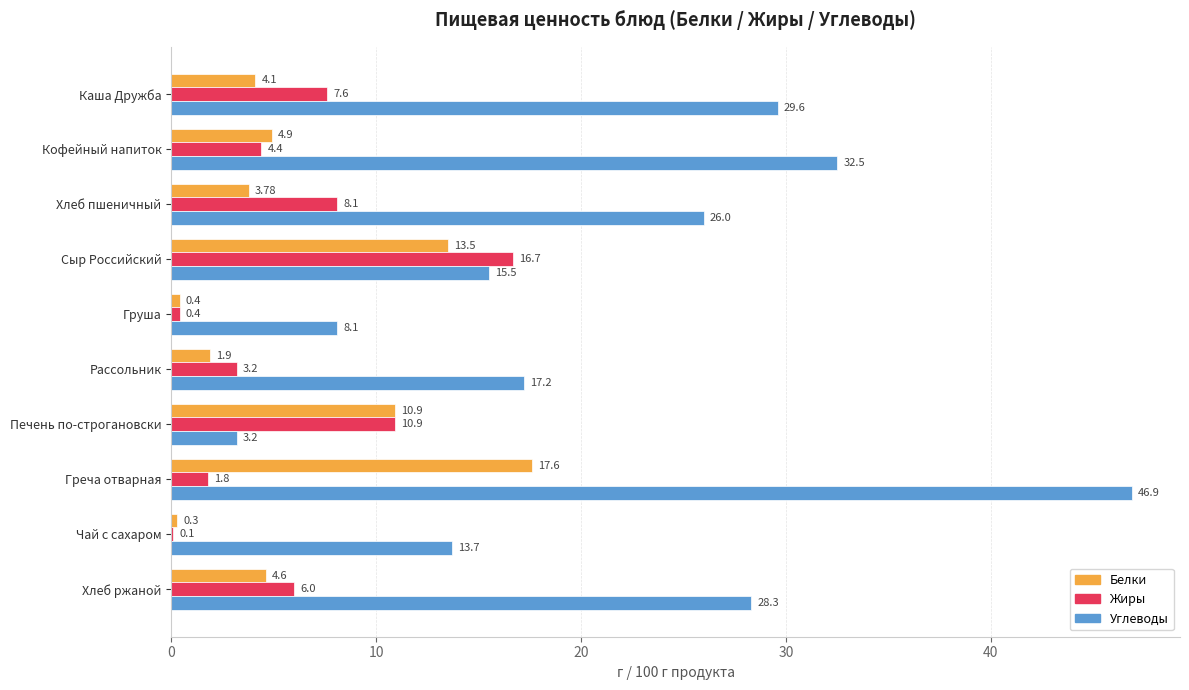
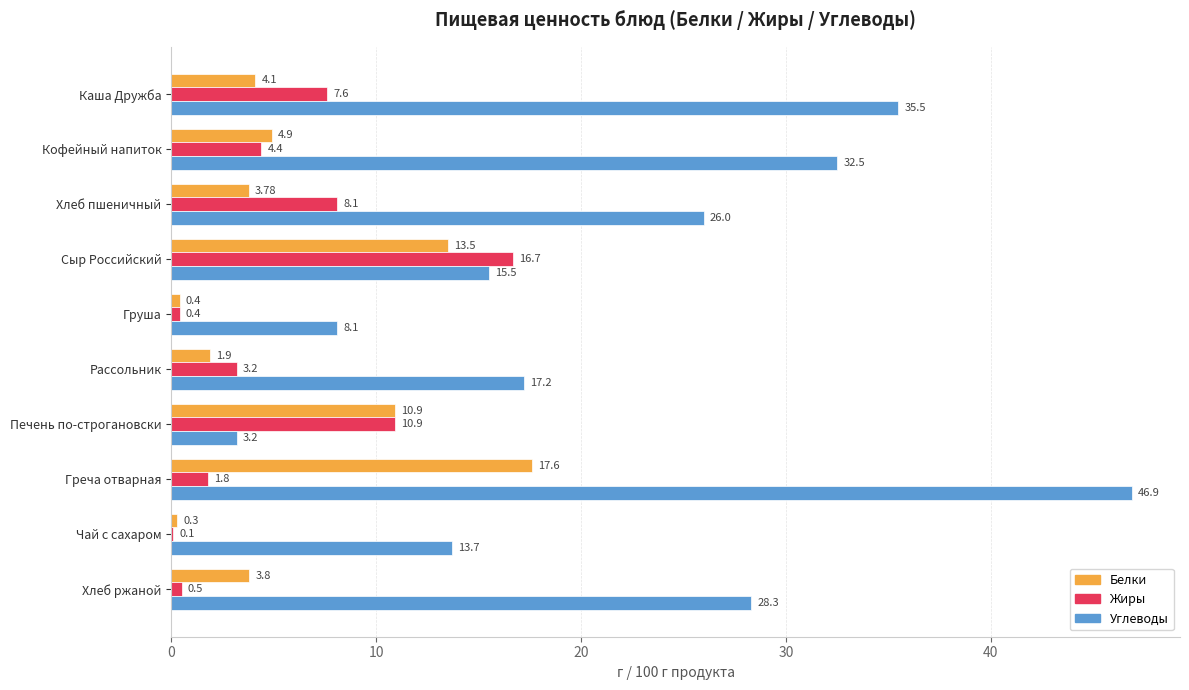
Углеводы, Каша Дружба: 29.6 -> 35.5
Белки, Хлеб ржаной: 4.6 -> 3.8
Жиры, Хлеб ржаной: 6.0 -> 0.5
